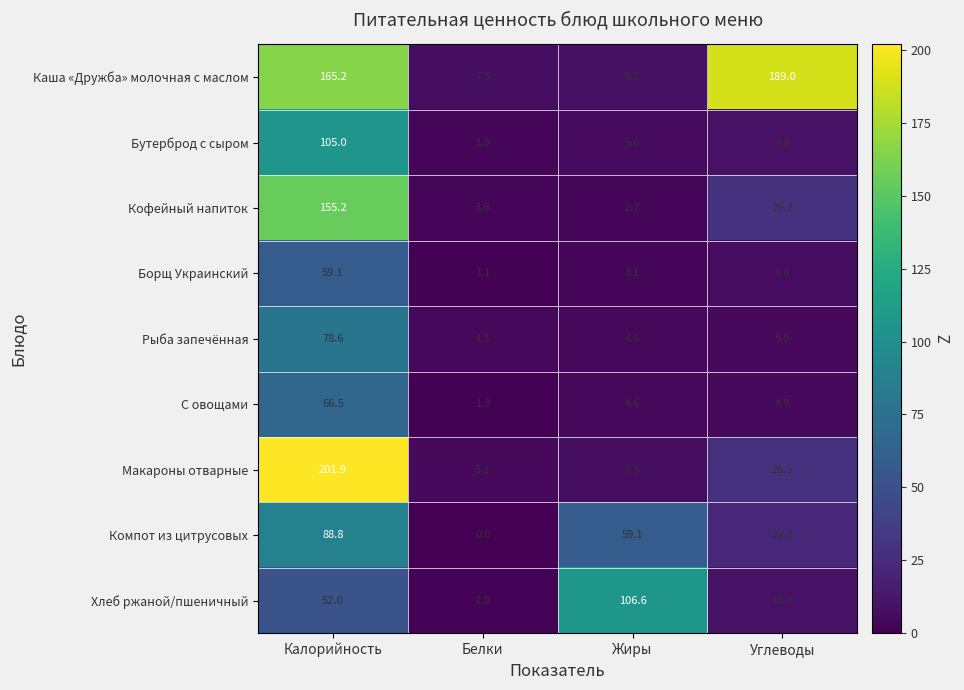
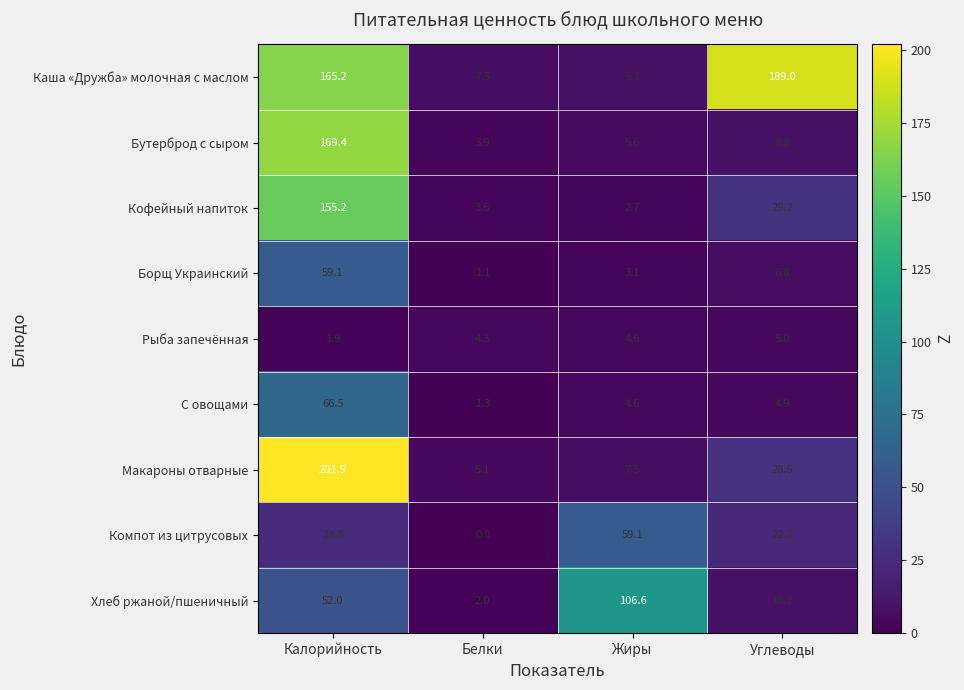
Бутерброд с сыром, Калорийность: 105.0 -> 169.4
Рыба запечённая, Калорийность: 78.6 -> 1.9
Компот из цитрусовых, Калорийность: 88.8 -> 23.8
